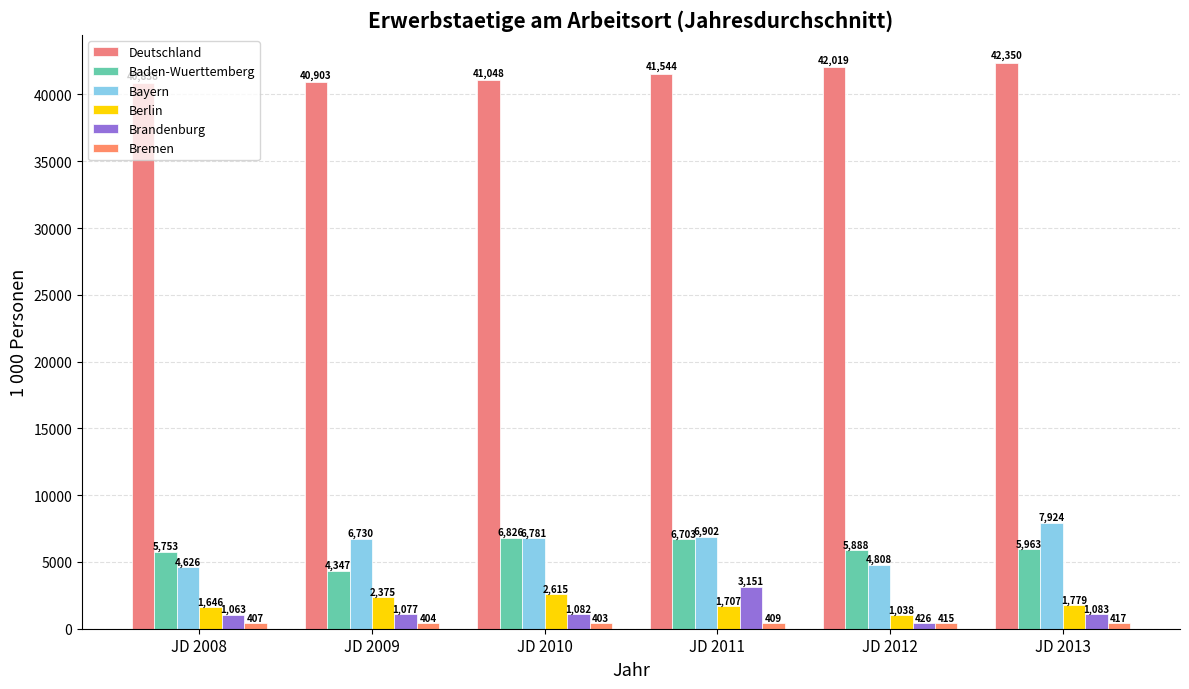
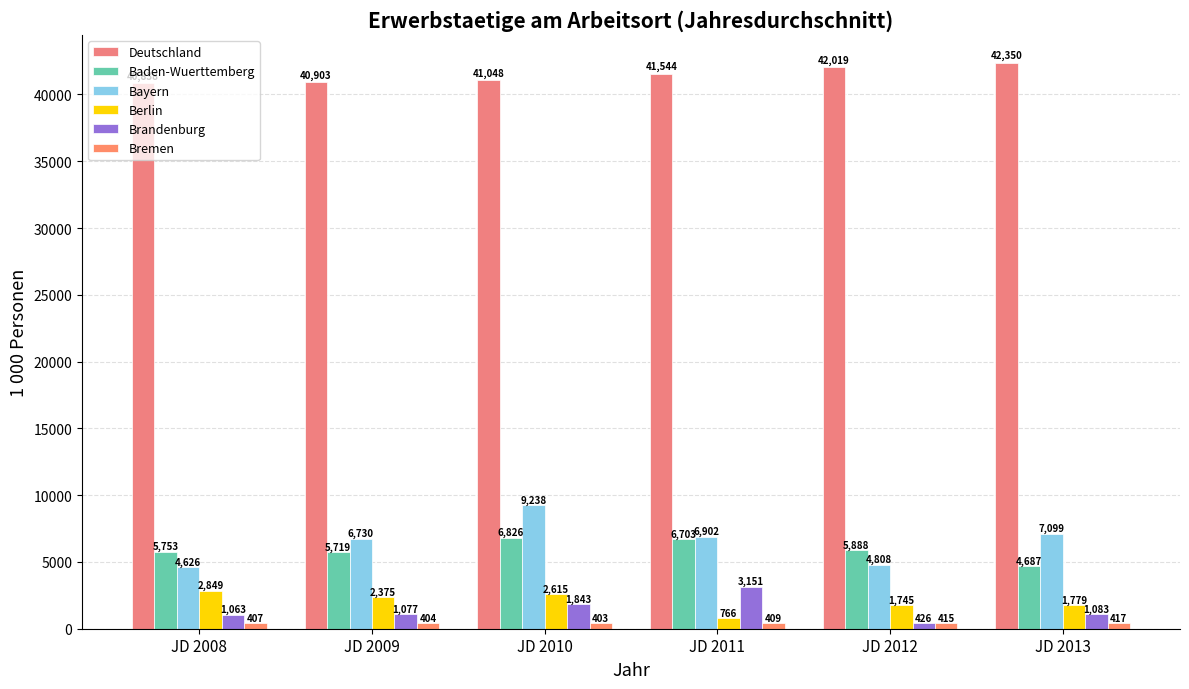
Berlin, JD 2008: 1,646 -> 2,849
Baden-Wuerttemberg, JD 2009: 4,347 -> 5,719
Bayern, JD 2010: 6,781 -> 9,238
Brandenburg, JD 2010: 1,082 -> 1,843
Berlin, JD 2011: 1,707 -> 766
Berlin, JD 2012: 1,038 -> 1,745
Baden-Wuerttemberg, JD 2013: 5,963 -> 4,687
Bayern, JD 2013: 7,924 -> 7,099
